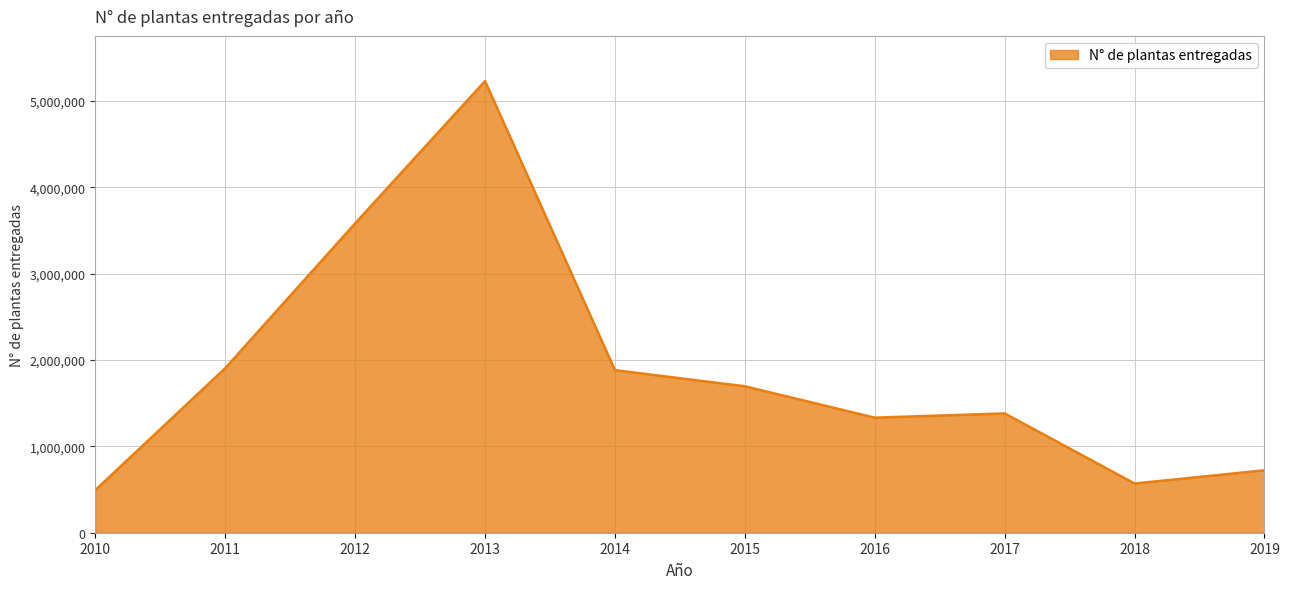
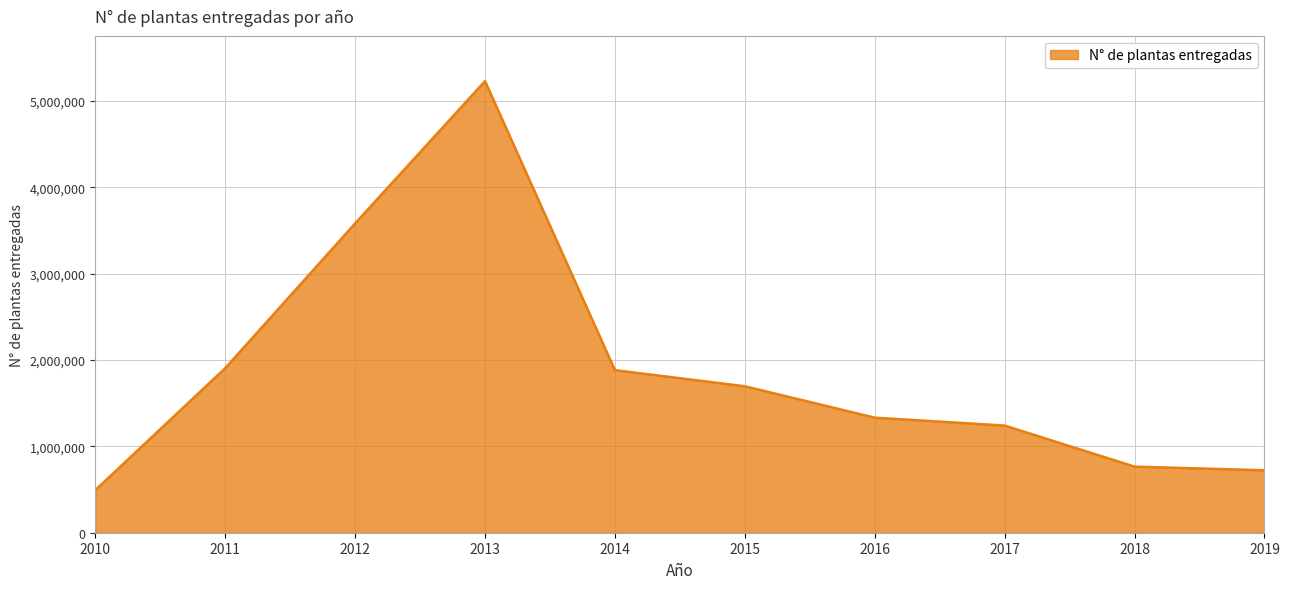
2017: 1,400,000 -> 1,200,000
2018: 600,000 -> 800,000
